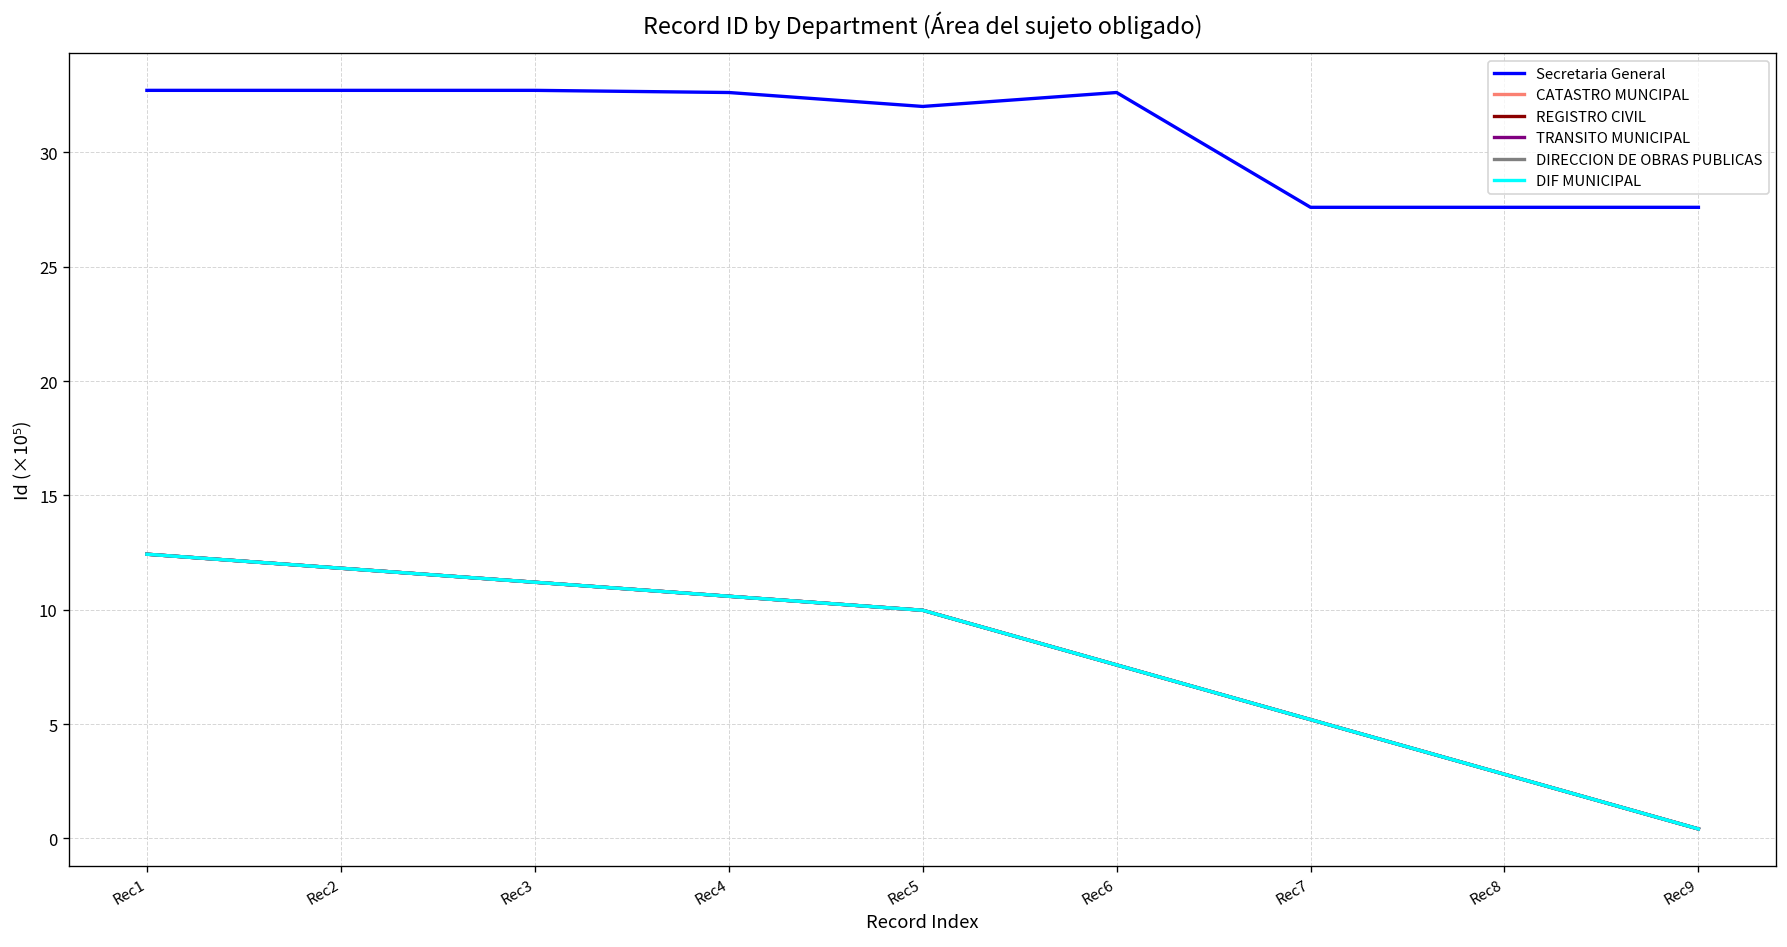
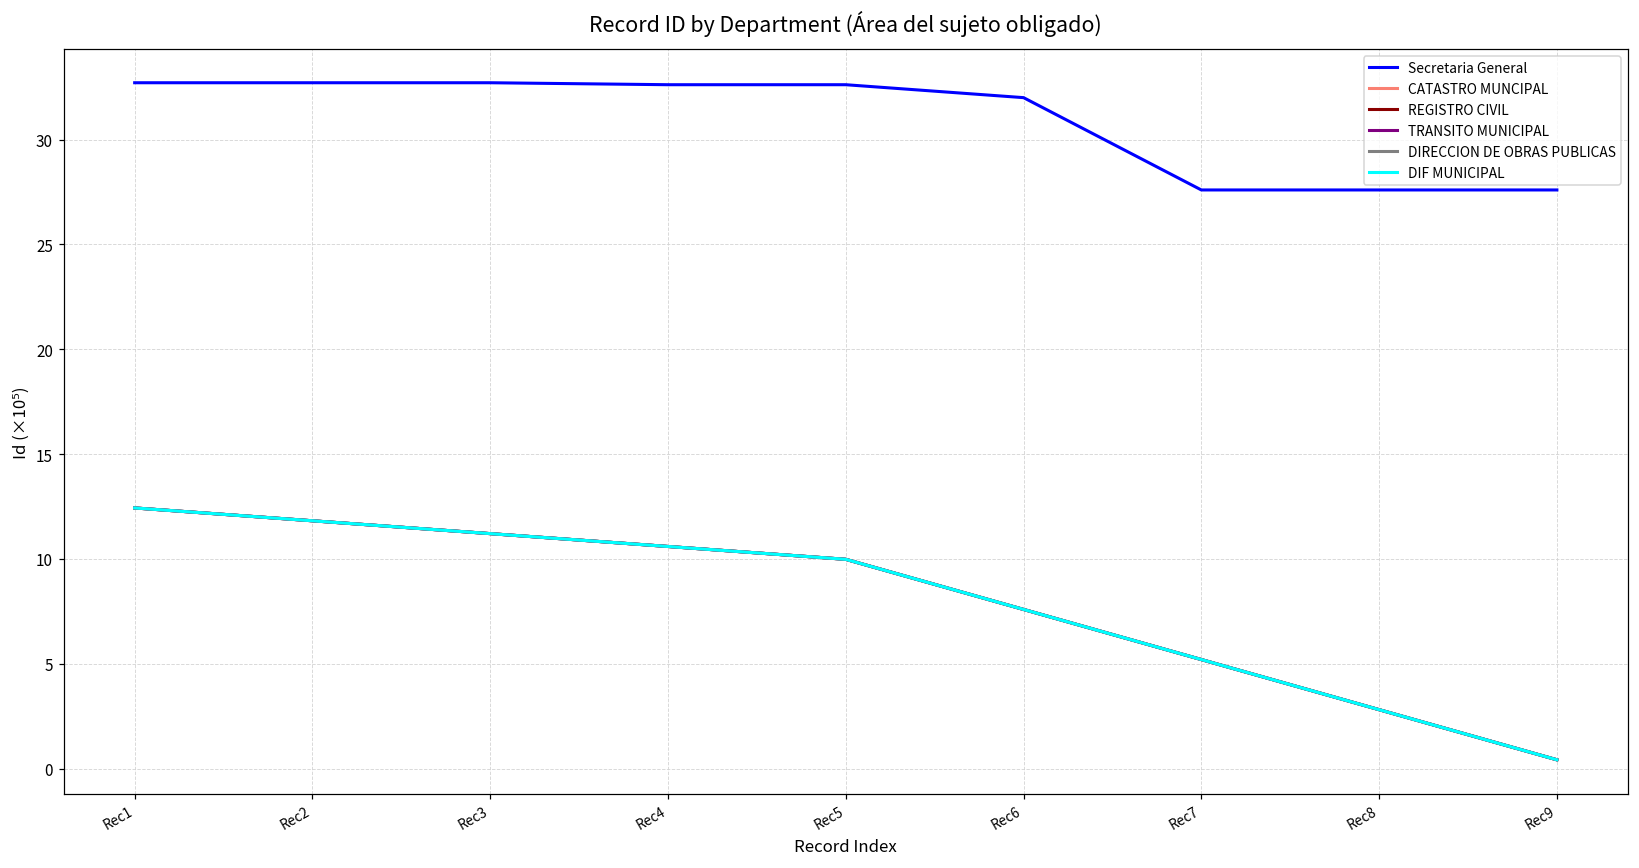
Secretaria General, Rec5: 32.0 -> 32.6
Secretaria General, Rec6: 32.6 -> 32.0
